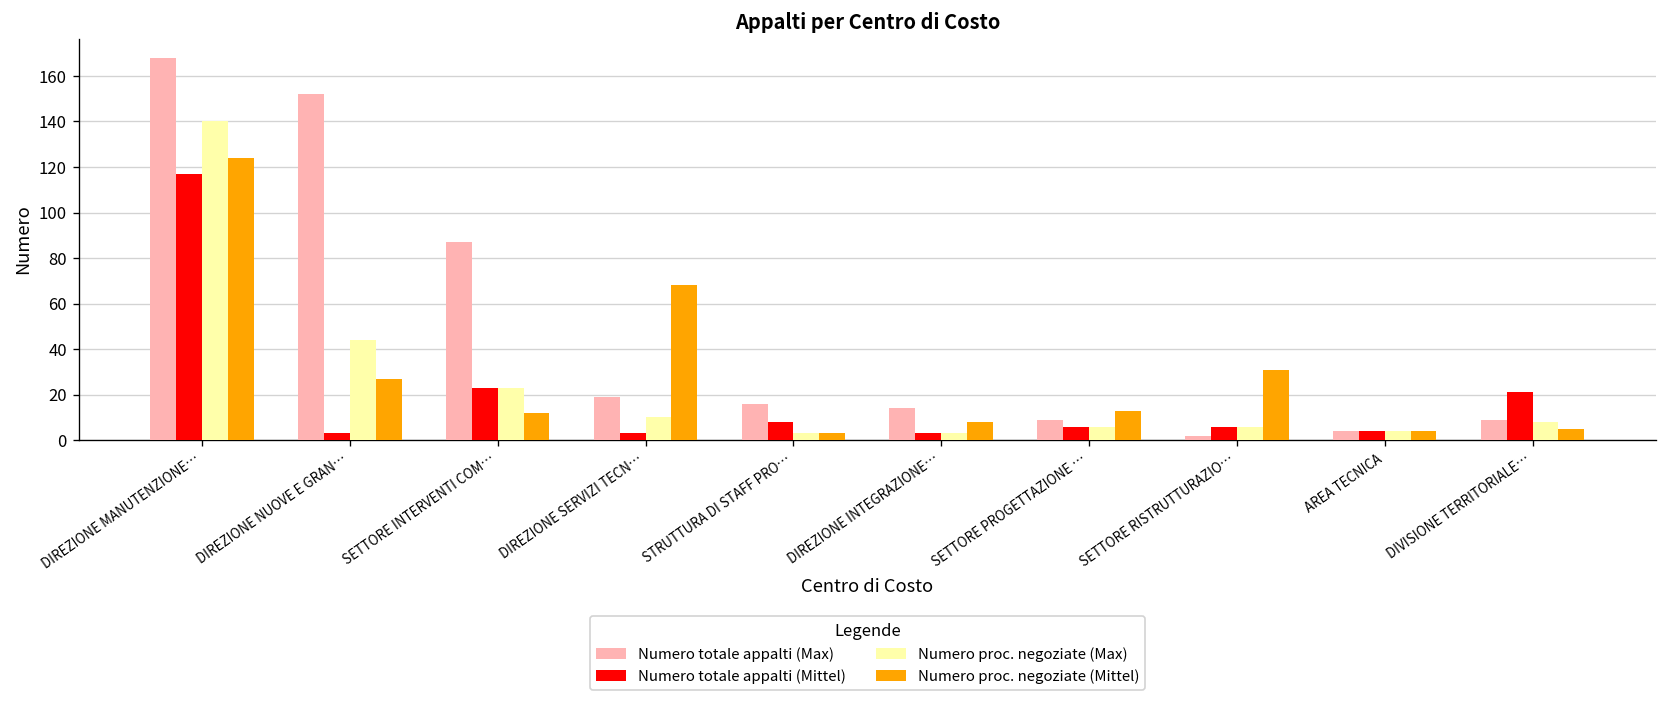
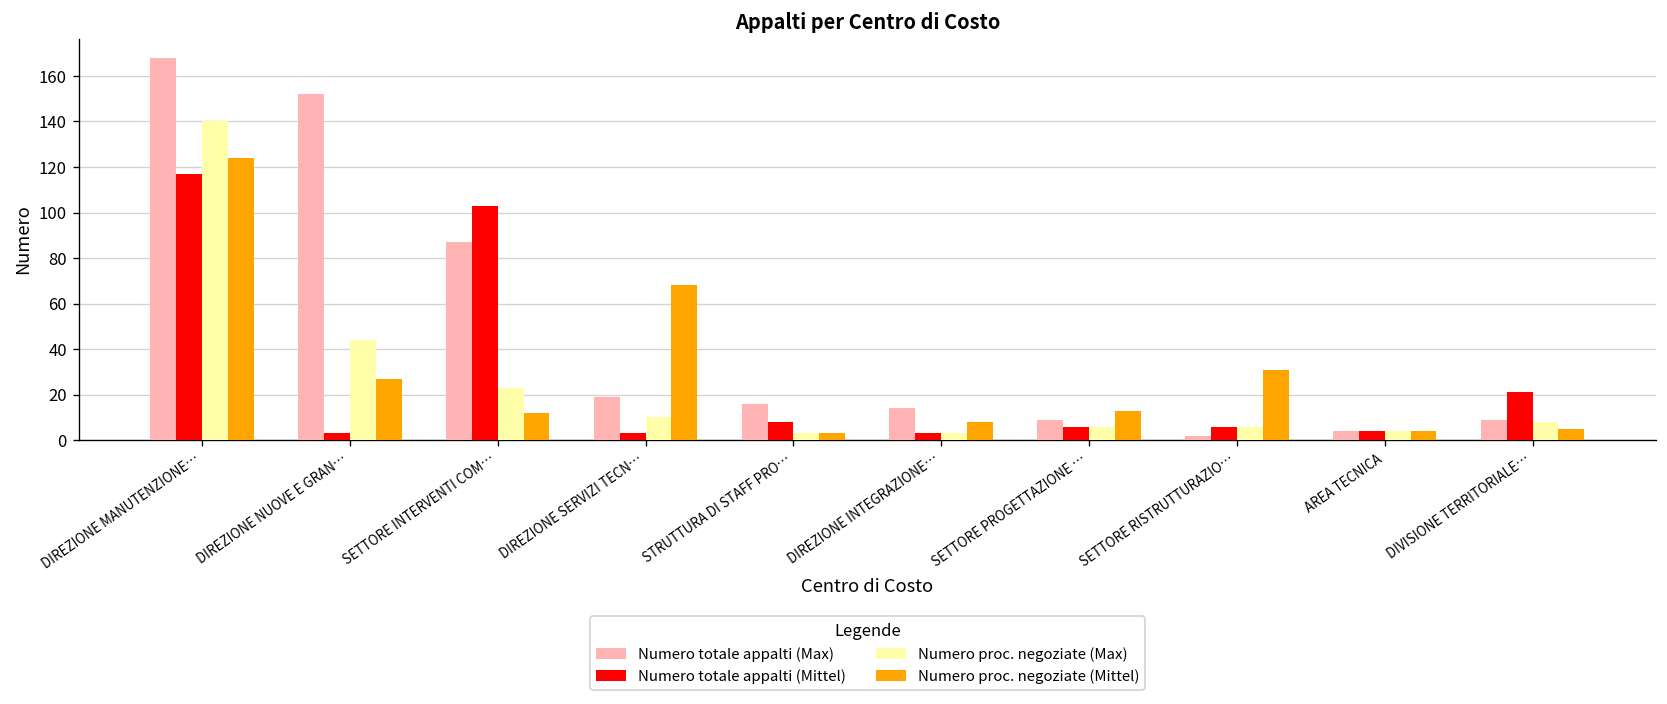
Numero totale appalti (Mittel), SETTORE INTERVENTI COM…: 23 -> 103
